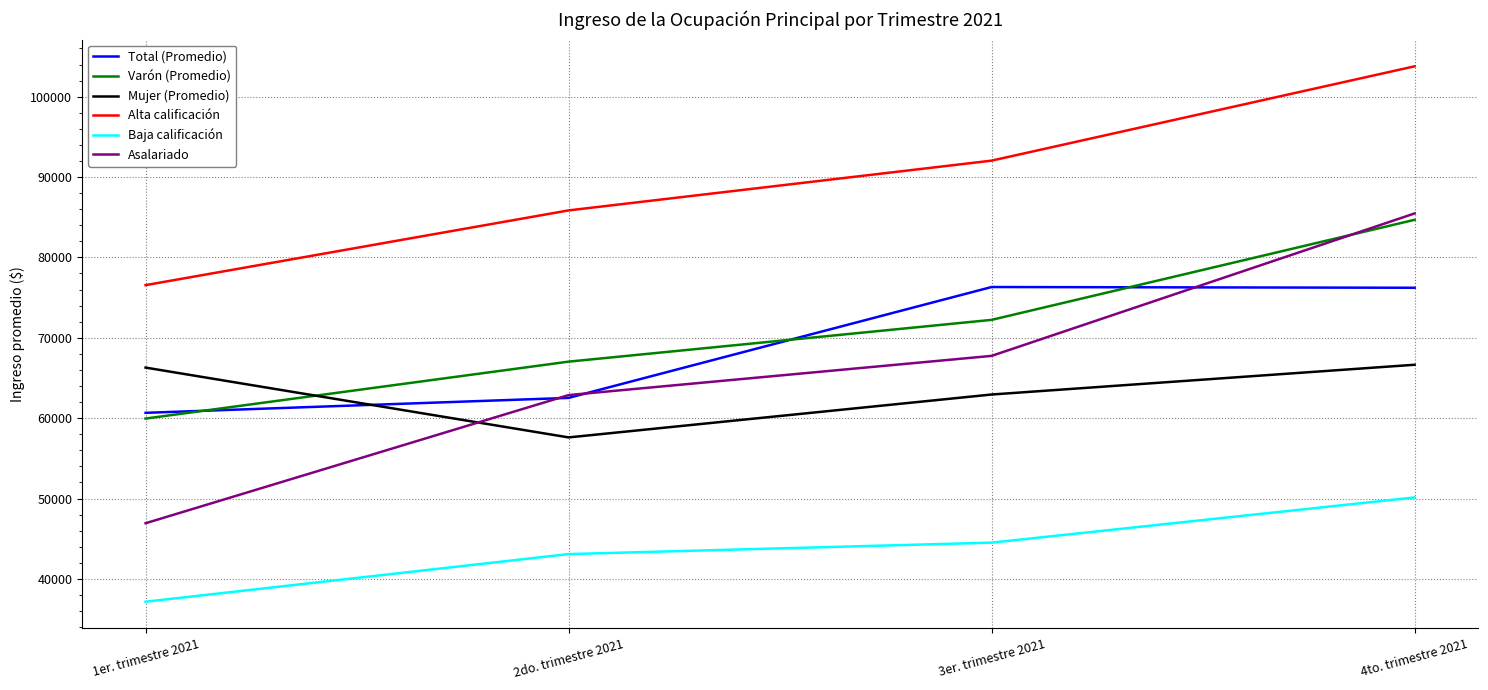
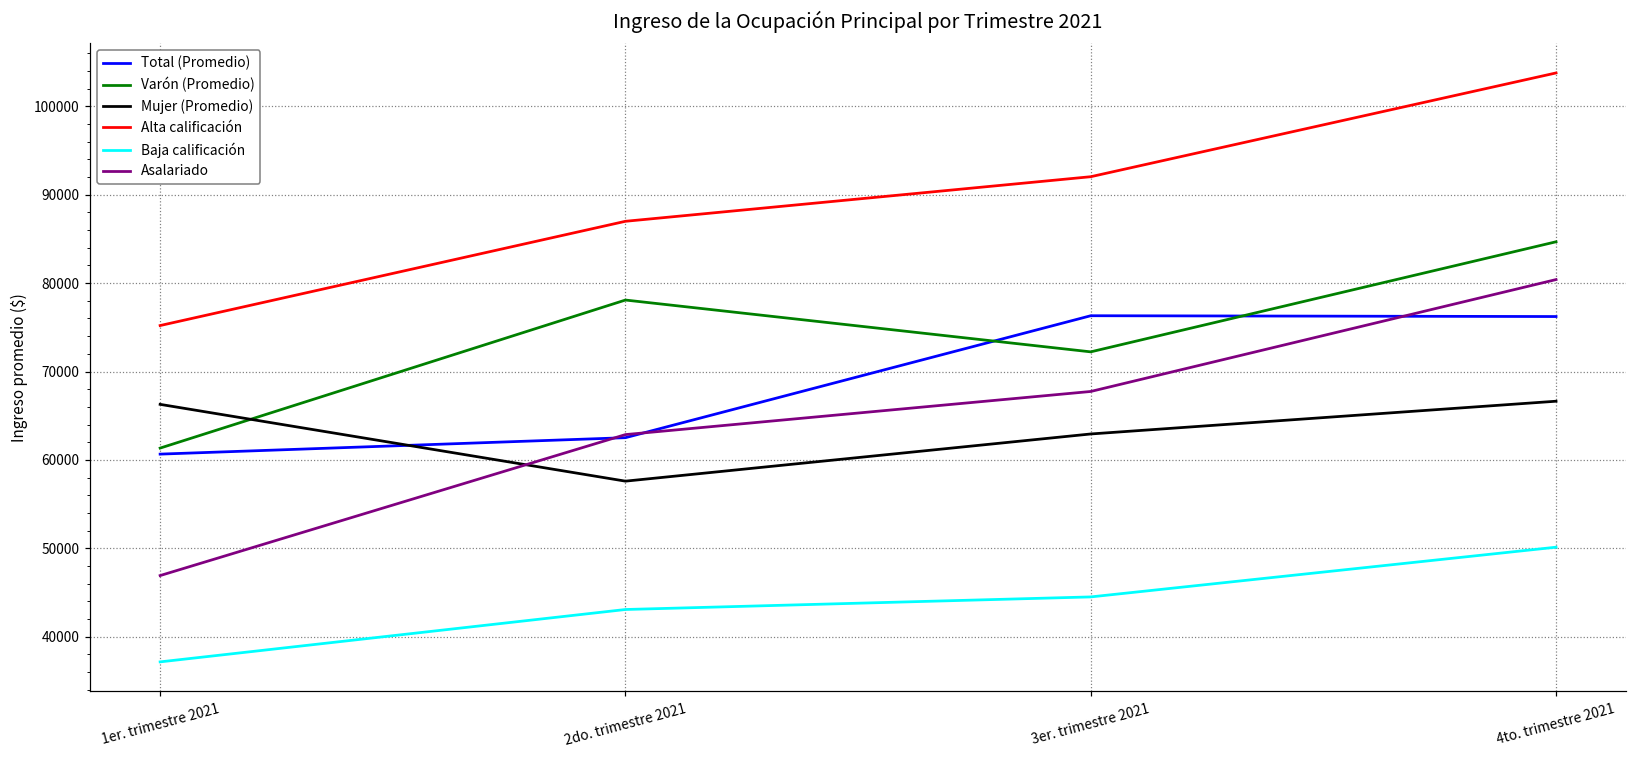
Varón (Promedio), 1er. trimestre 2021: 60000 -> 61000
Alta calificación, 1er. trimestre 2021: 77000 -> 75000
Varón (Promedio), 2do. trimestre 2021: 67000 -> 78000
Alta calificación, 2do. trimestre 2021: 86000 -> 87000
Asalariado, 4to. trimestre 2021: 85000 -> 80000
